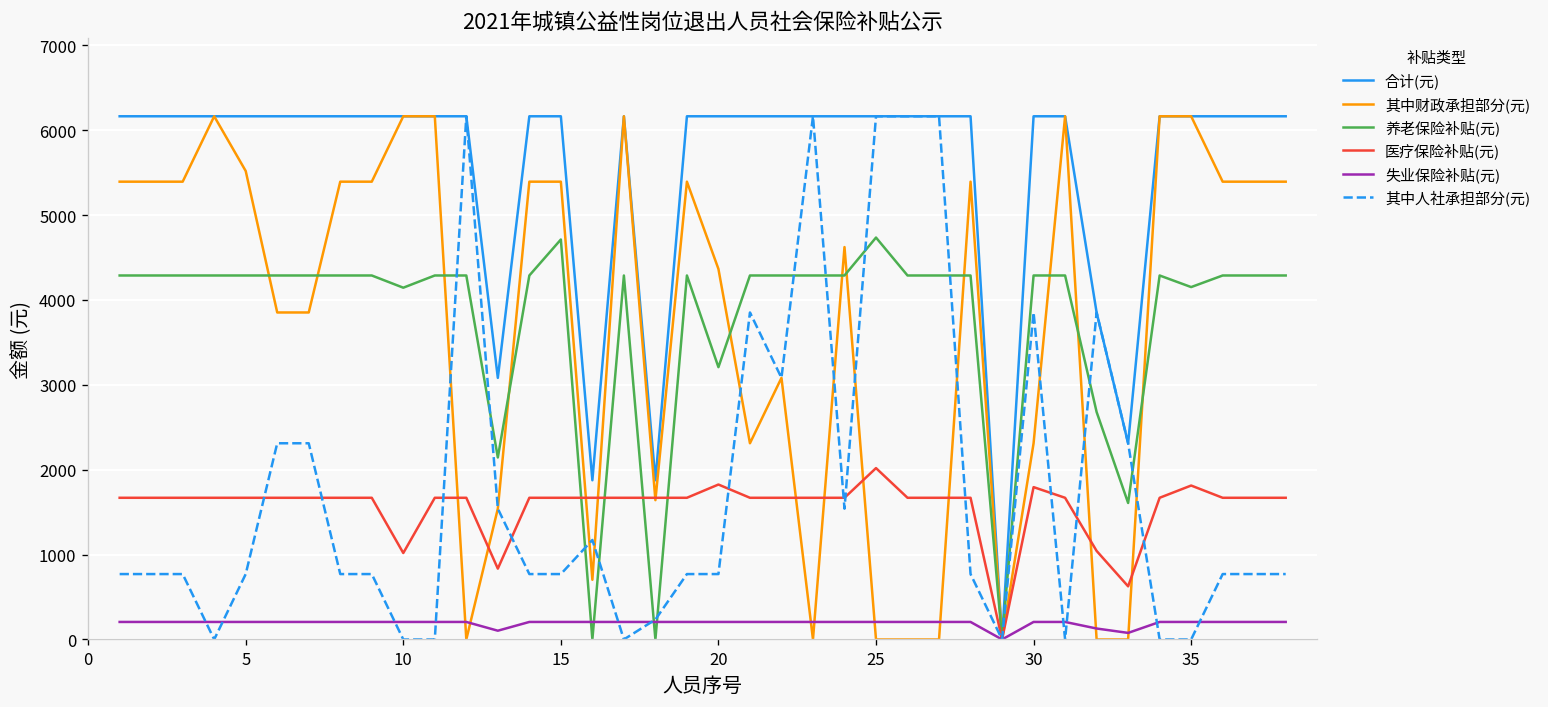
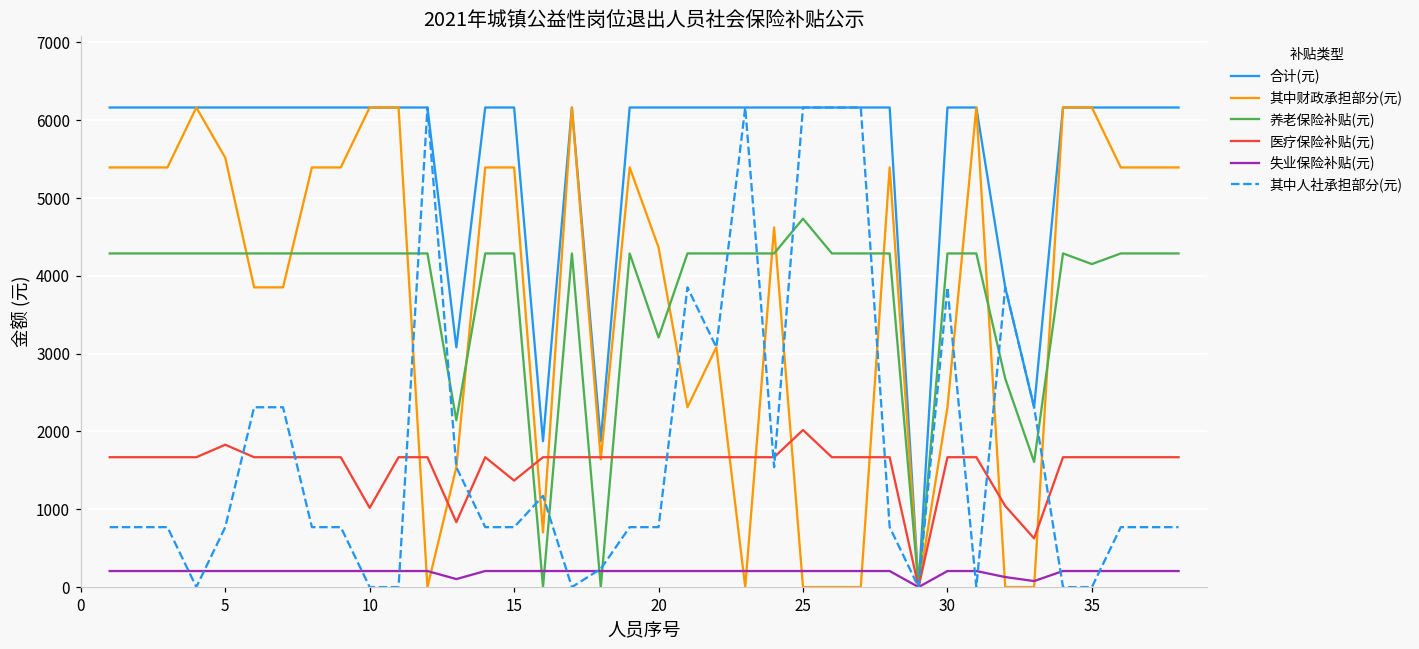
医疗保险补贴(元), 5: 1700 -> 1800
养老保险补贴(元), 10: 4100 -> 4300
养老保险补贴(元), 15: 4700 -> 4300
医疗保险补贴(元), 15: 1700 -> 1400
医疗保险补贴(元), 20: 1800 -> 1700
医疗保险补贴(元), 30: 1800 -> 1700
医疗保险补贴(元), 35: 1800 -> 1700
